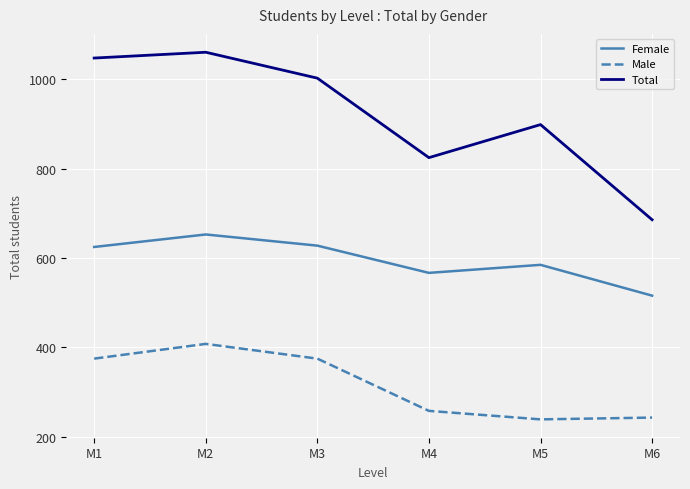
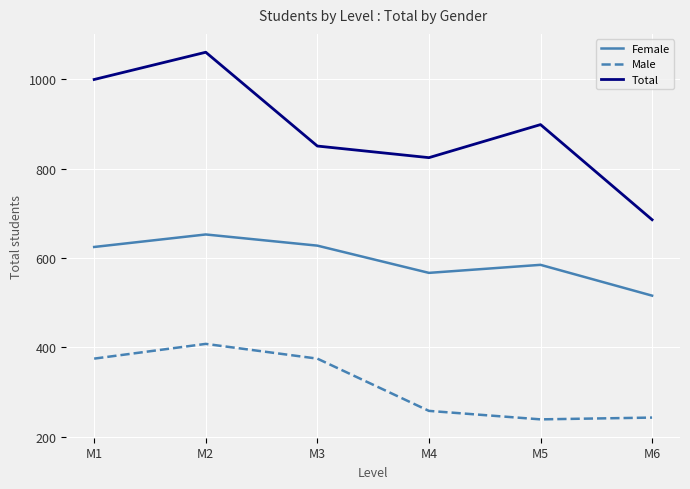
Total, M1: 1050 -> 1000
Total, M3: 1000 -> 850
